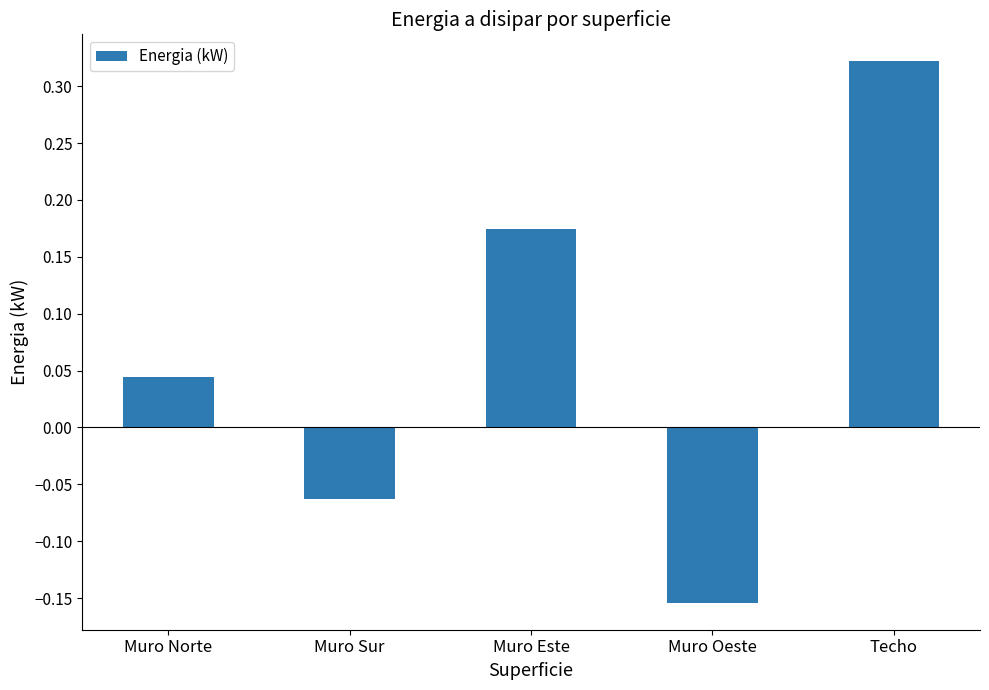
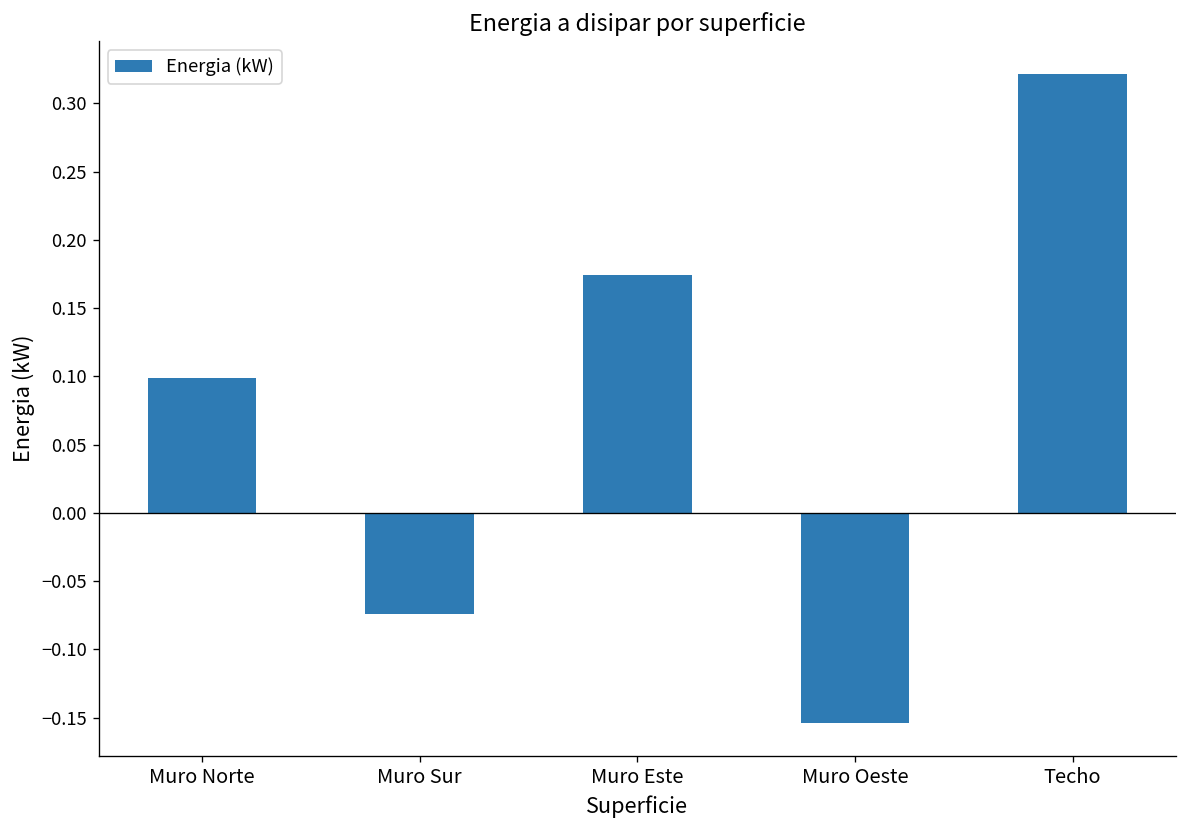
Muro Norte: 0.045 -> 0.099
Muro Sur: -0.063 -> -0.074
